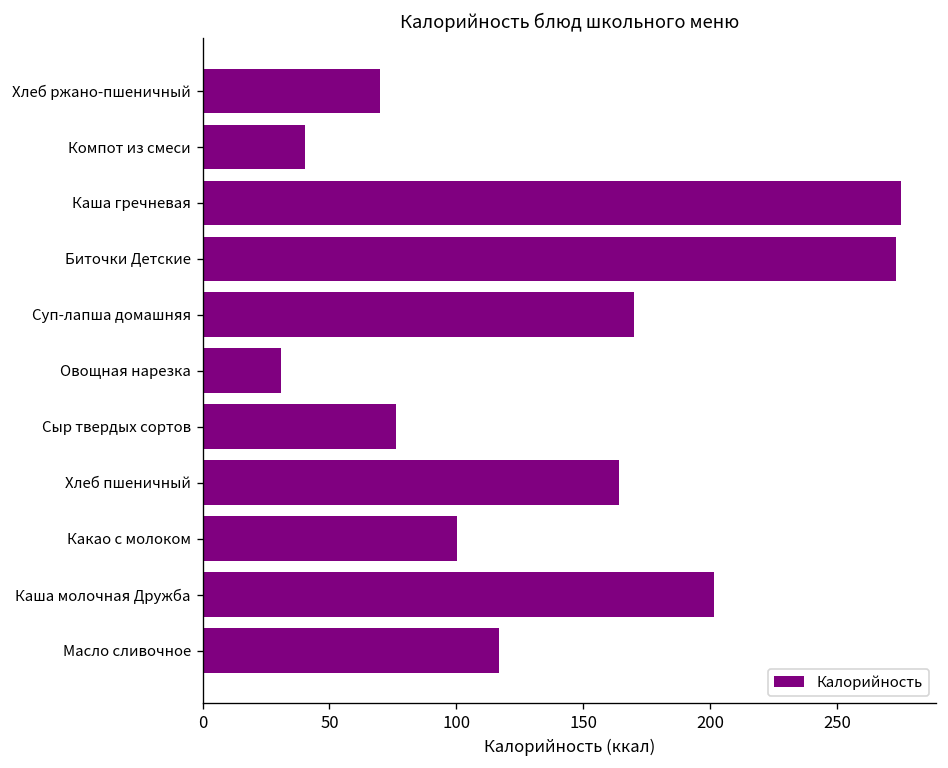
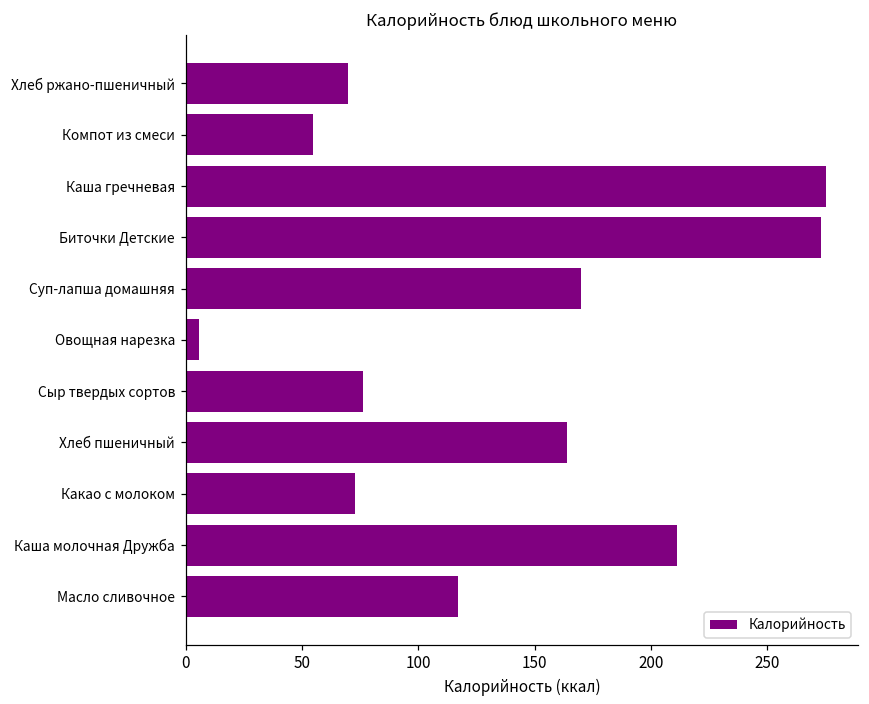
Компот из смеси: 40 -> 55
Овощная нарезка: 31 -> 6
Какао с молоком: 100 -> 73
Каша молочная Дружба: 202 -> 211
